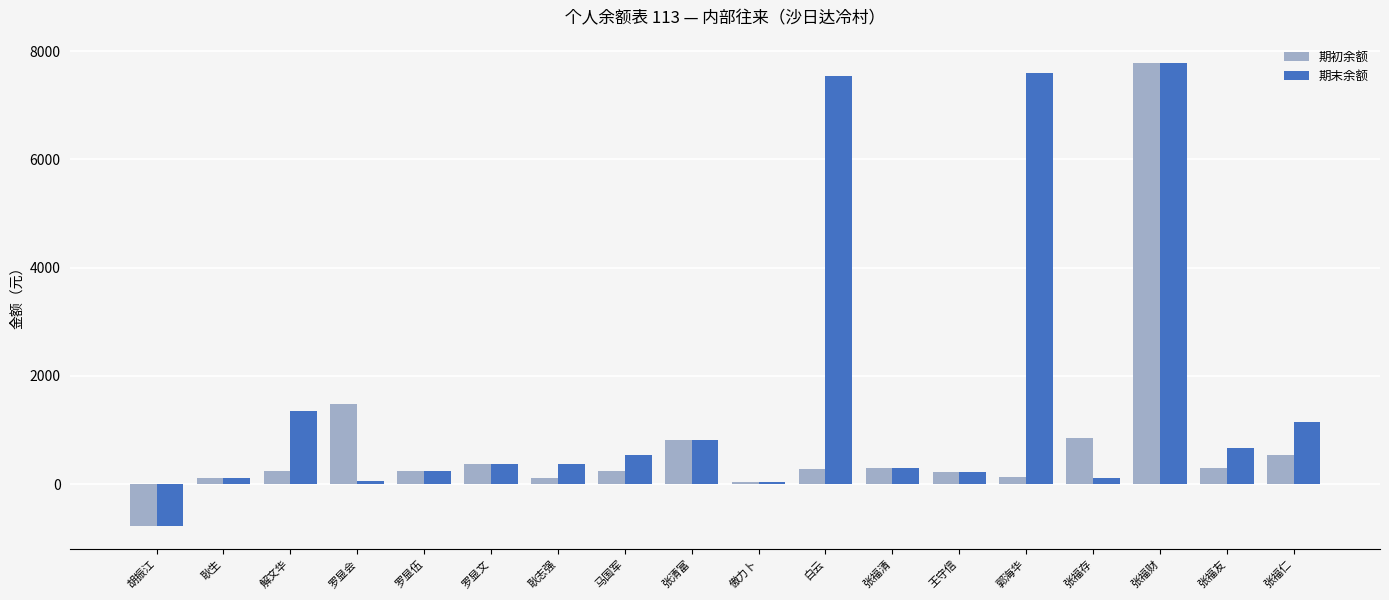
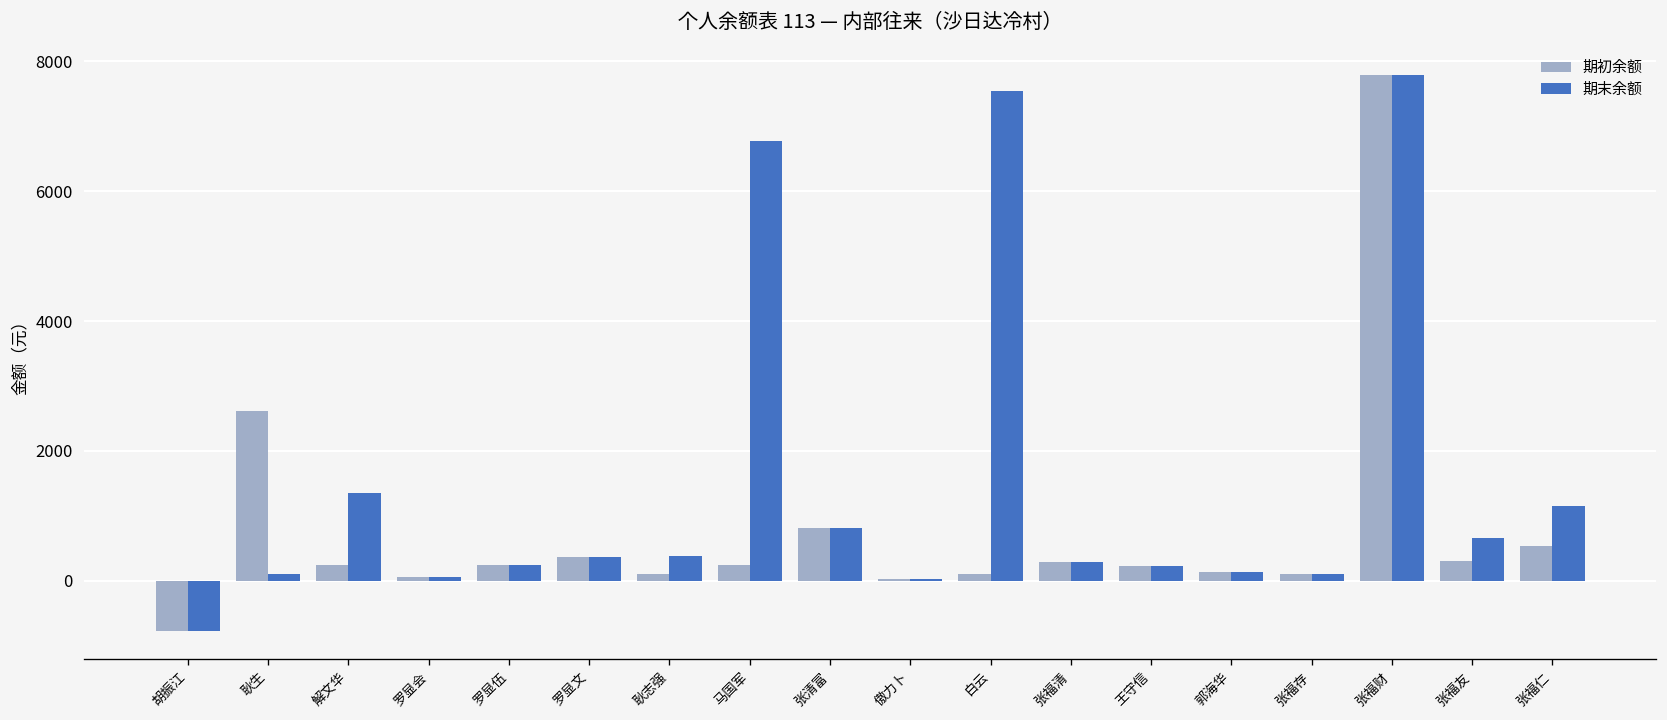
期初余额, 耿生: 100 -> 2600
期初余额, 罗显会: 1500 -> 100
期末余额, 马国军: 500 -> 6800
期初余额, 白云: 300 -> 100
期末余额, 郭海华: 7600 -> 100
期初余额, 张福存: 800 -> 100
